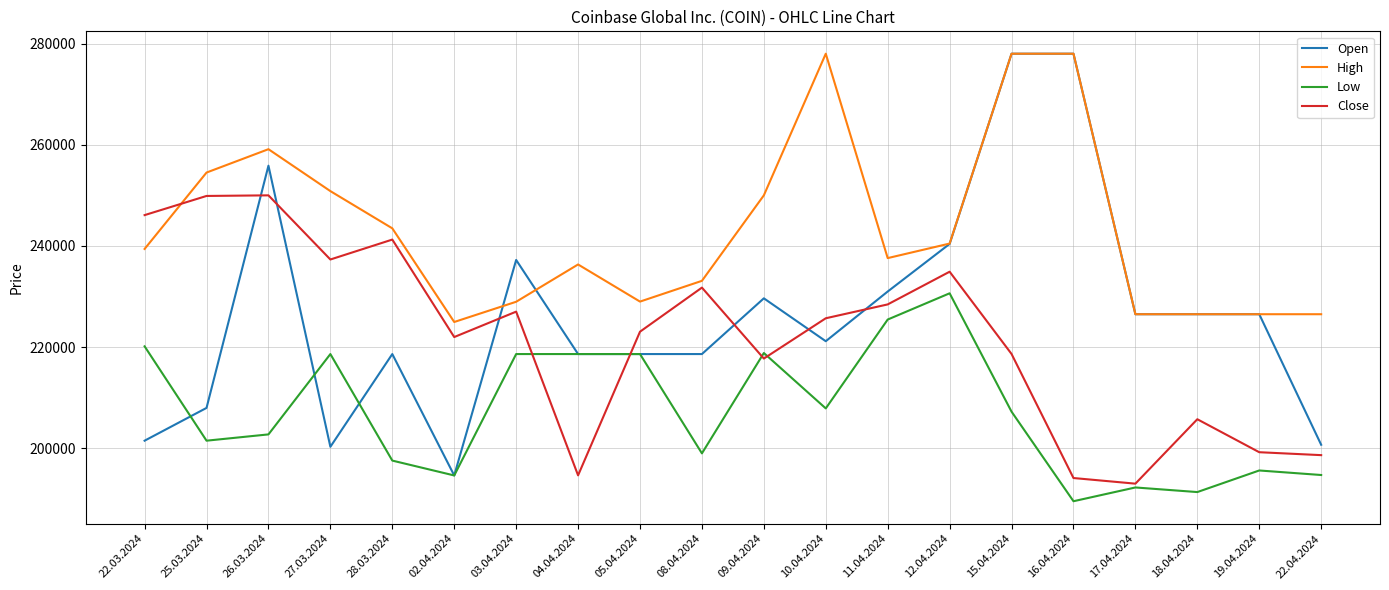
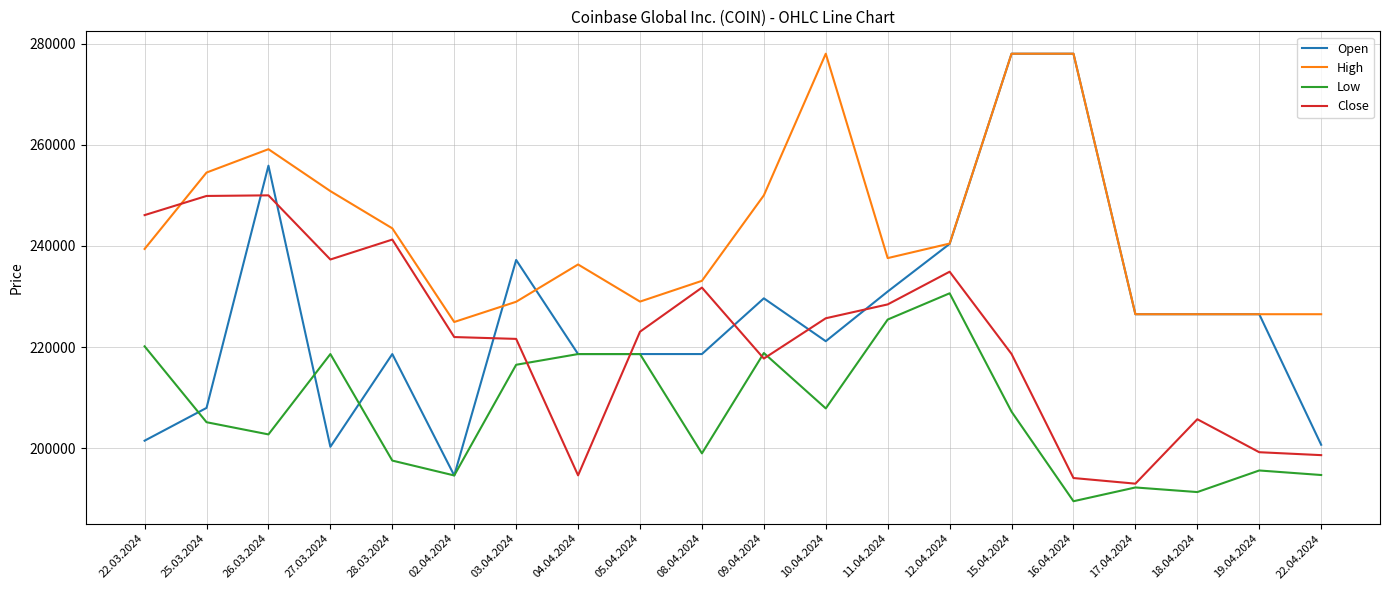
Low, 25.03.2024: 202000 -> 205000
Low, 03.04.2024: 219000 -> 217000
Close, 03.04.2024: 227000 -> 222000
